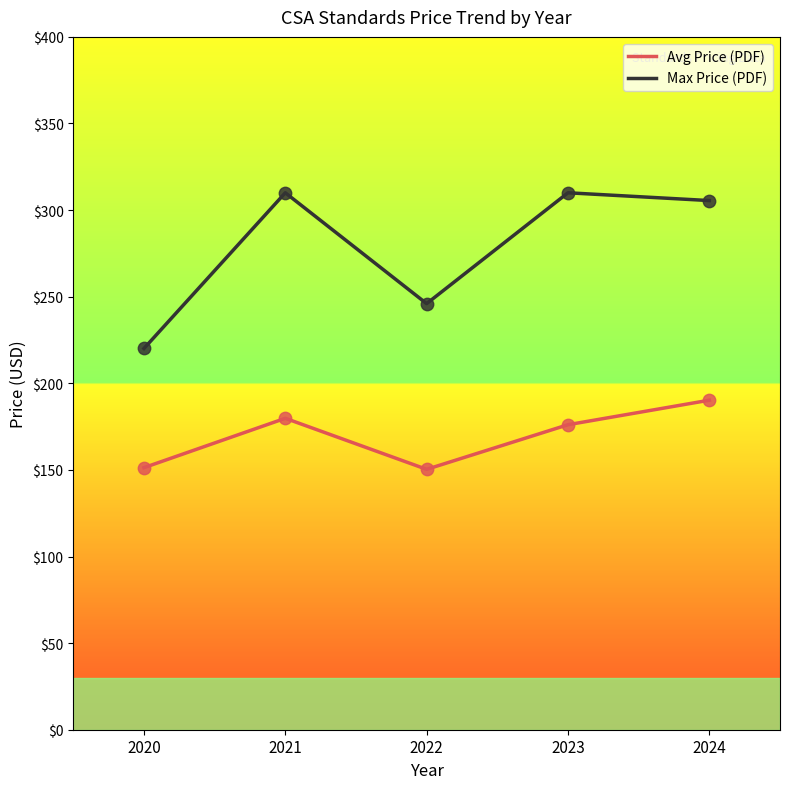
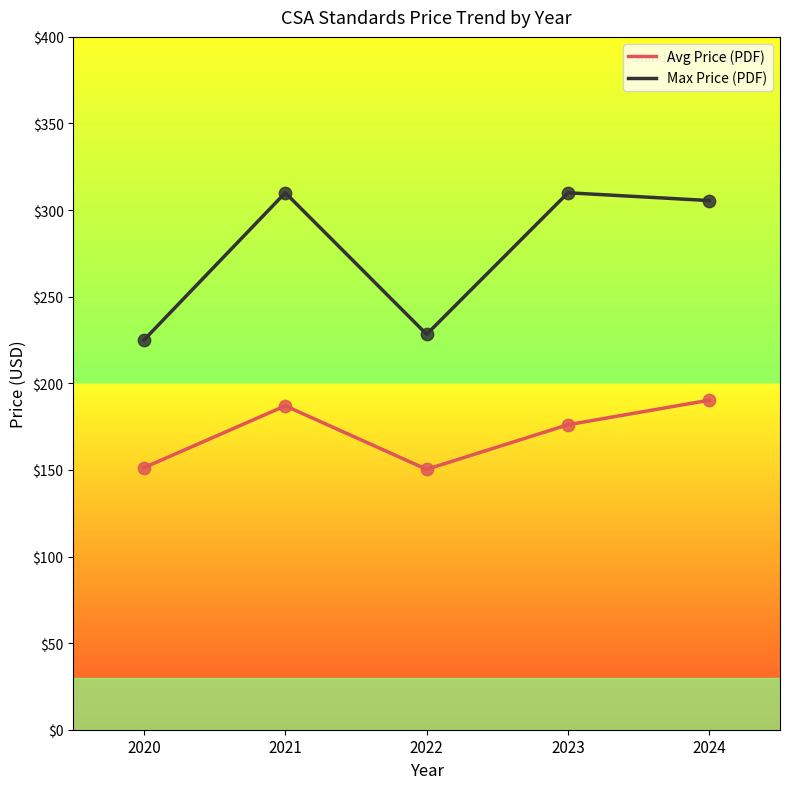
Max Price (PDF), 2020: $220 -> $225
Avg Price (PDF), 2021: $180 -> $187
Max Price (PDF), 2022: $246 -> $228
